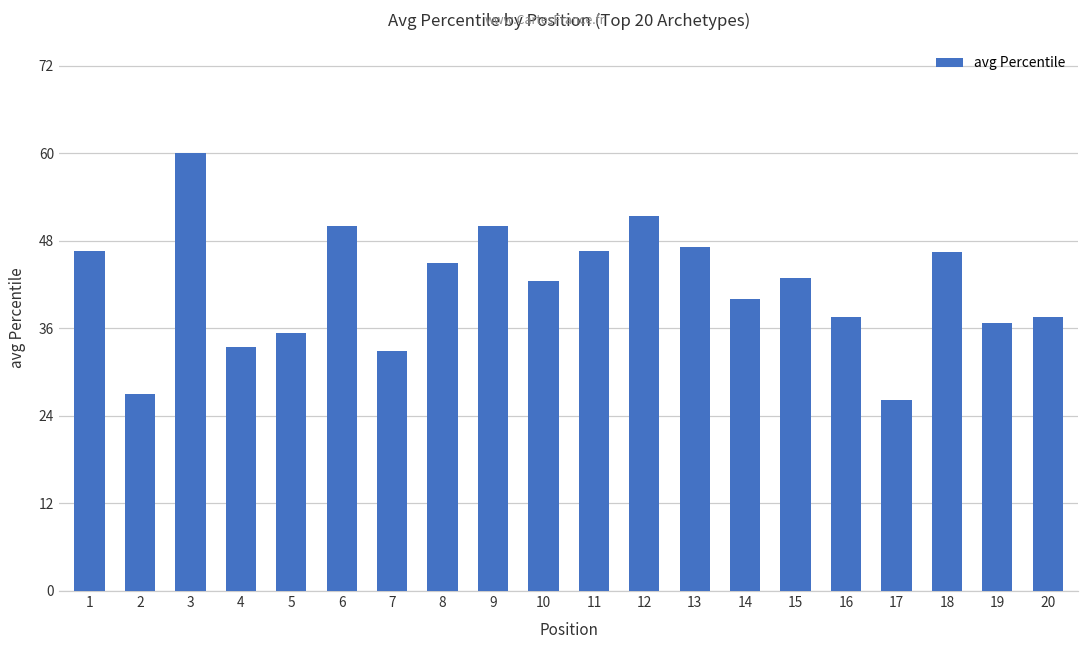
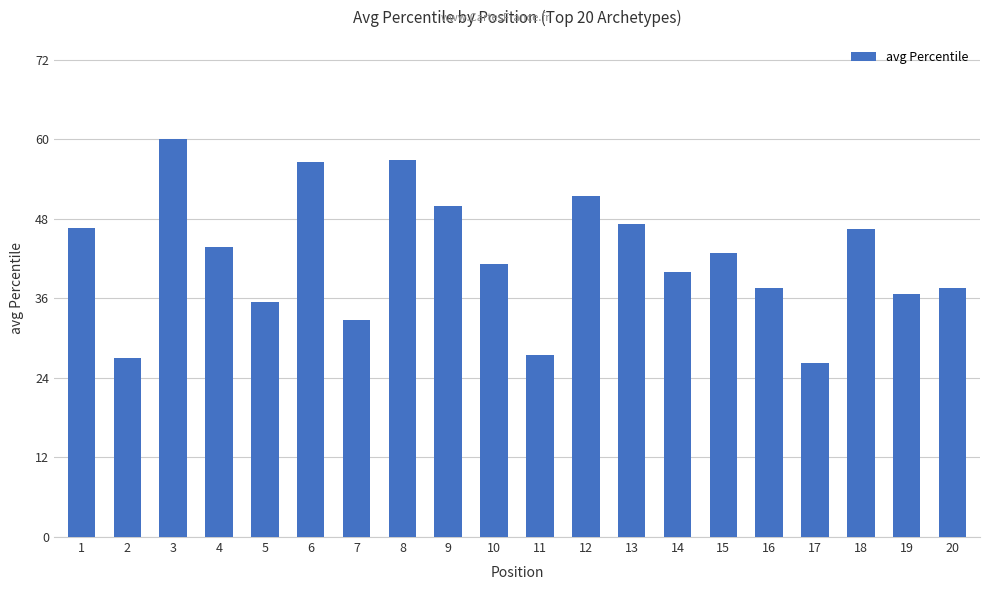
4: 33 -> 44
6: 50 -> 57
8: 45 -> 57
10: 43 -> 41
11: 47 -> 27
